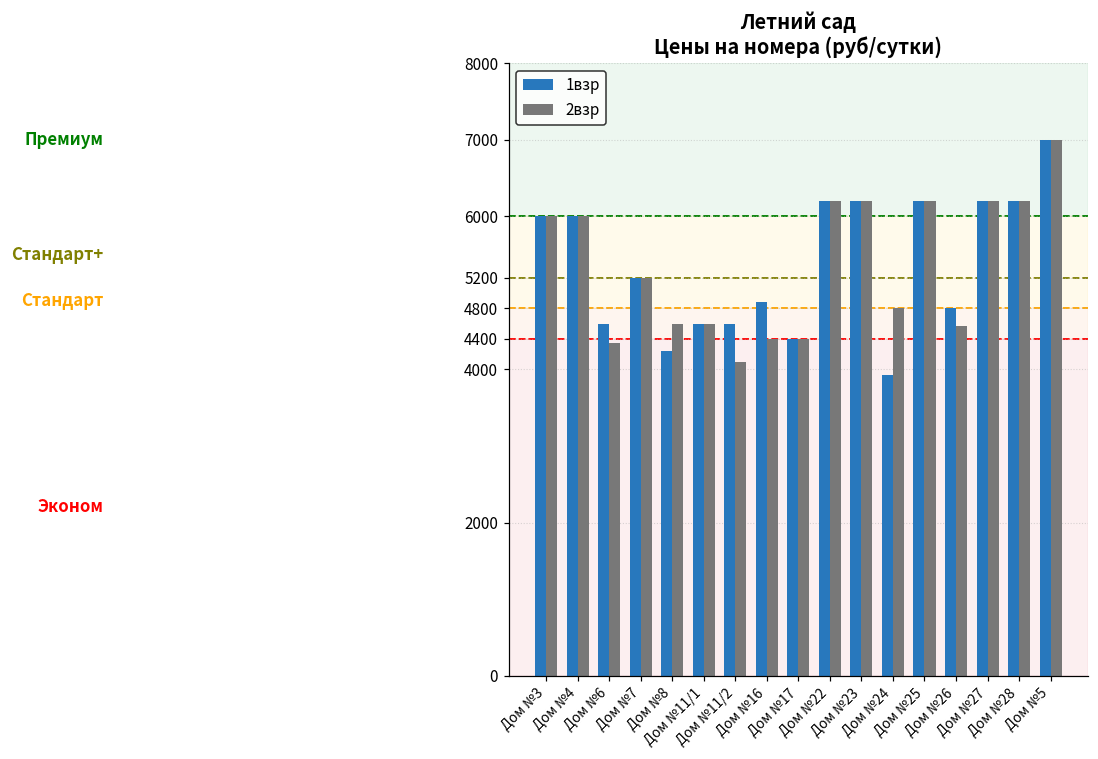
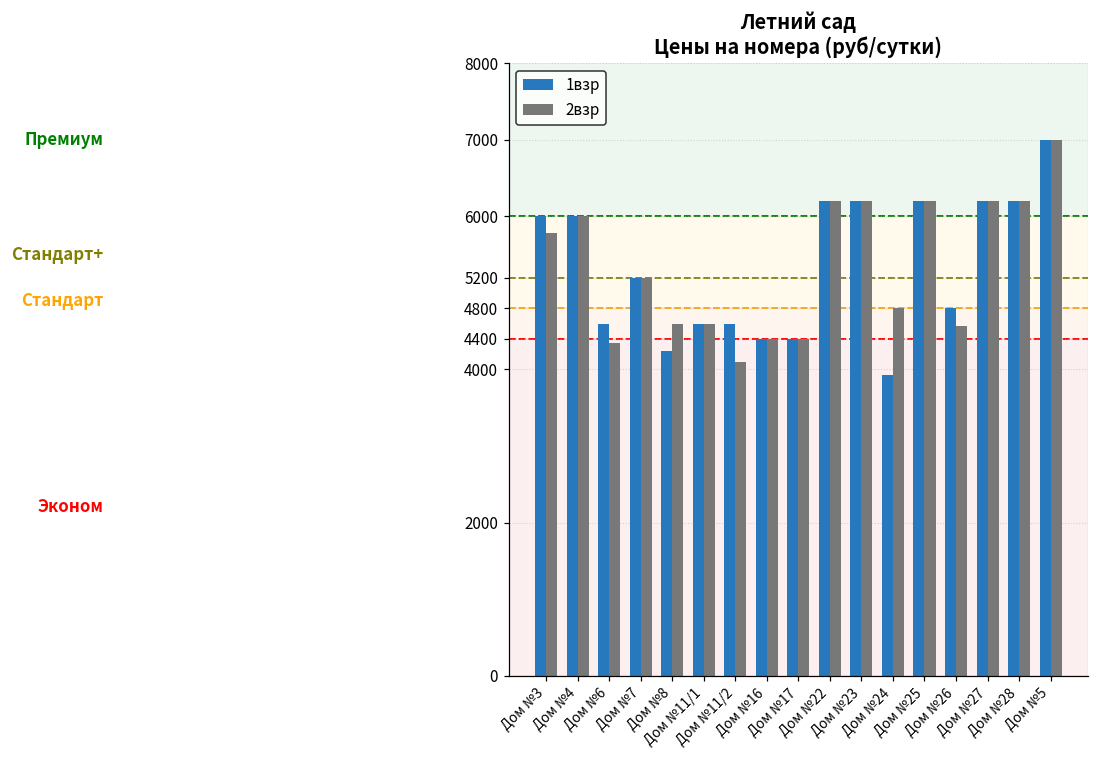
2взр, Дом №3: 6000 -> 5800
1взр, Дом №16: 4900 -> 4400
